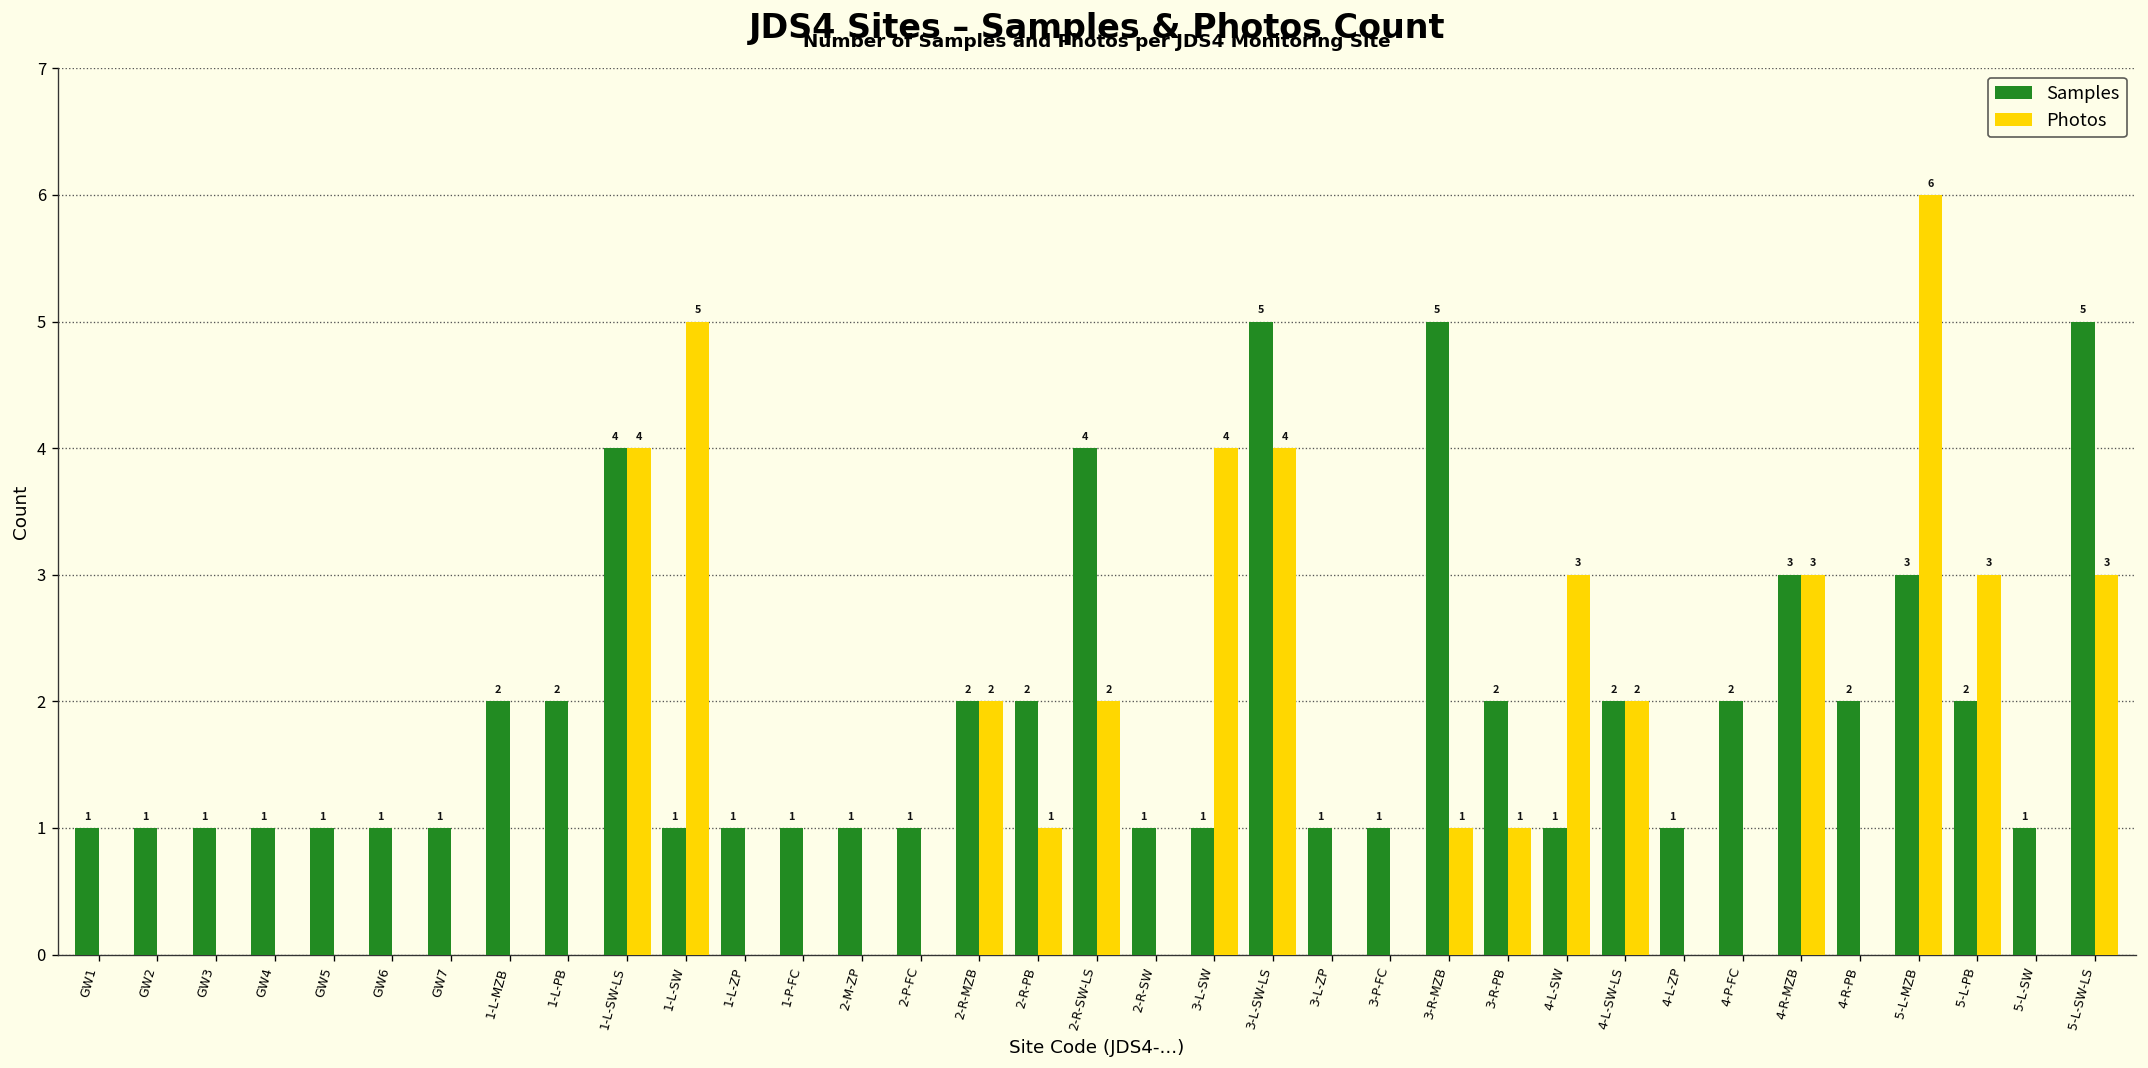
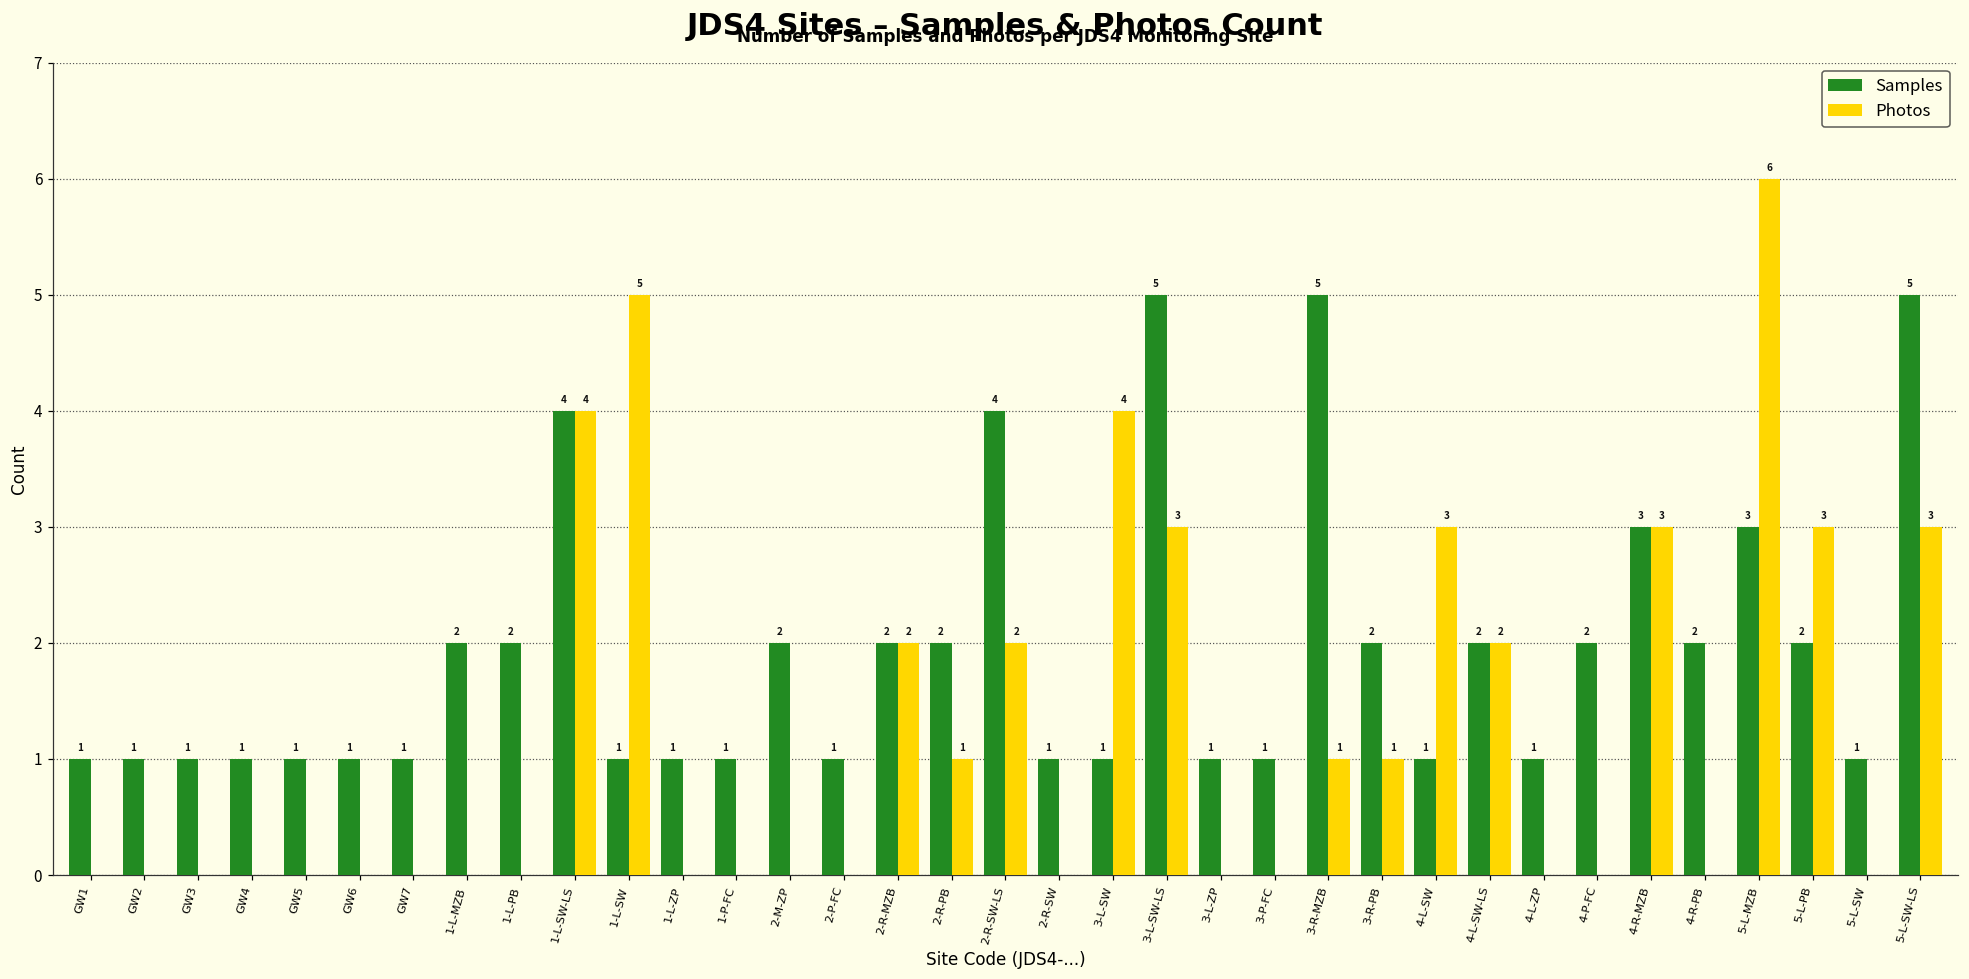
Samples, 2-M-ZP: 1 -> 2
Photos, 3-L-SW-LS: 4 -> 3
